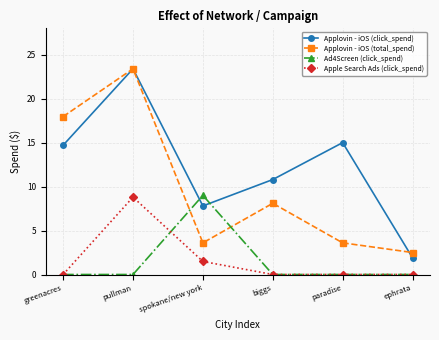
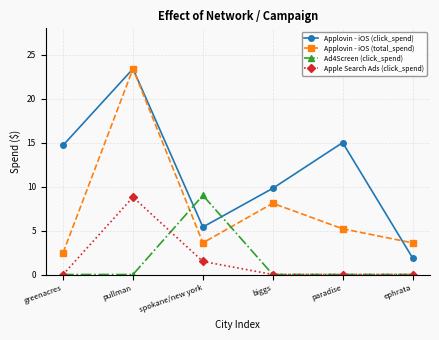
Applovin - iOS (total_spend), greenacres: 18 -> 2
Applovin - iOS (click_spend), spokane/new york: 8 -> 5
Applovin - iOS (click_spend), biggs: 11 -> 10
Applovin - iOS (total_spend), paradise: 4 -> 5
Applovin - iOS (total_spend), ephrata: 3 -> 4
